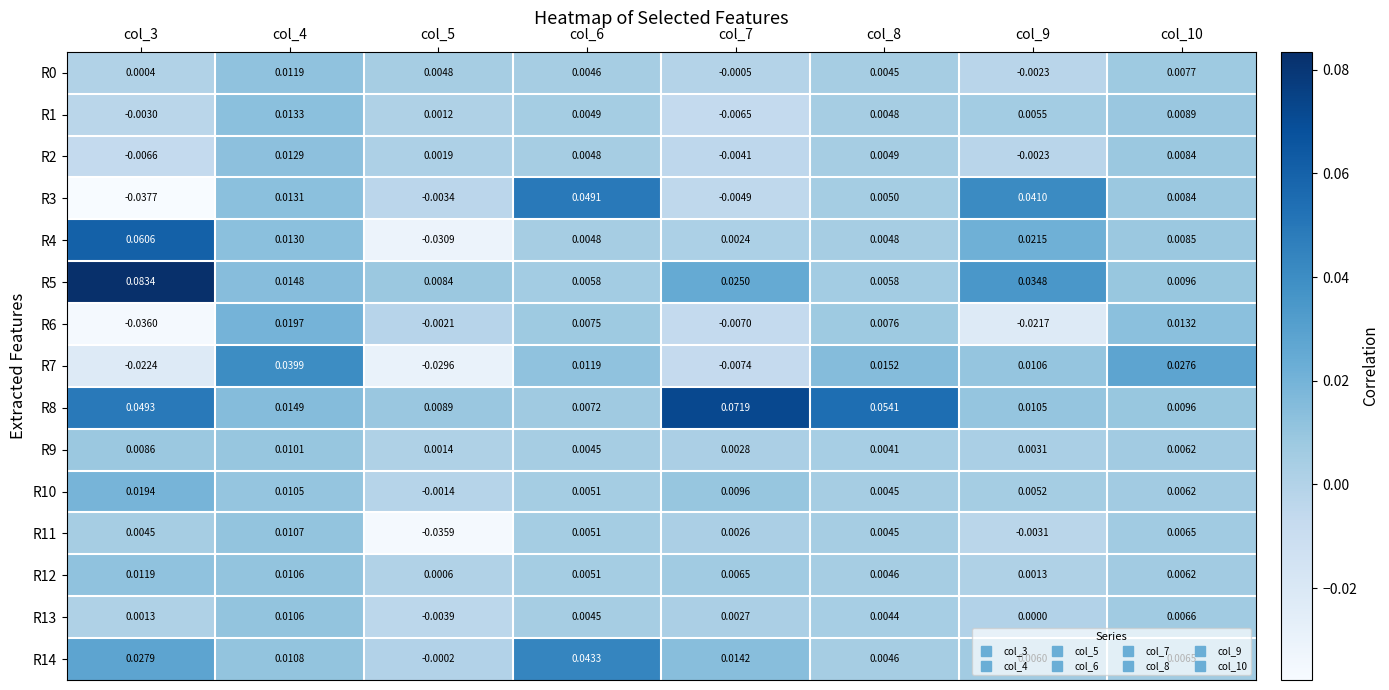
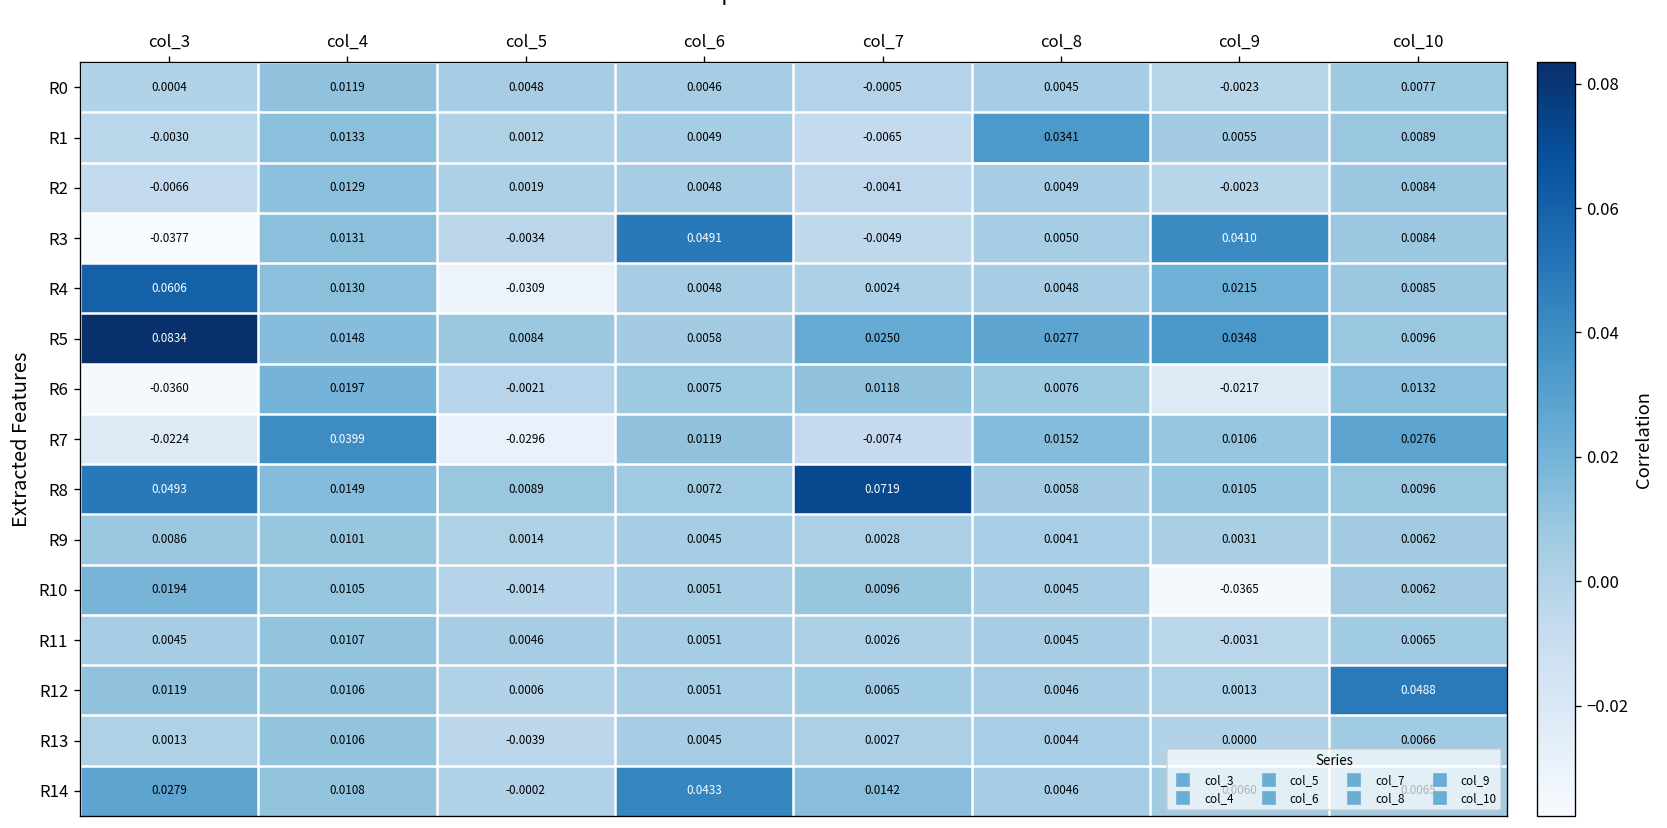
R1, col_8: 0.0048 -> 0.0341
R5, col_8: 0.0058 -> 0.0277
R6, col_7: -0.0070 -> 0.0118
R8, col_8: 0.0541 -> 0.0058
R10, col_9: 0.0052 -> -0.0365
R11, col_5: -0.0359 -> 0.0046
R12, col_10: 0.0062 -> 0.0488
